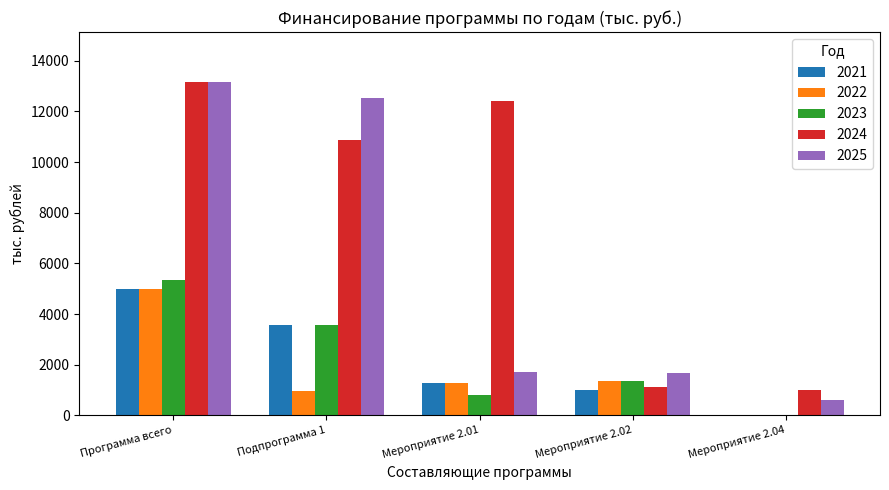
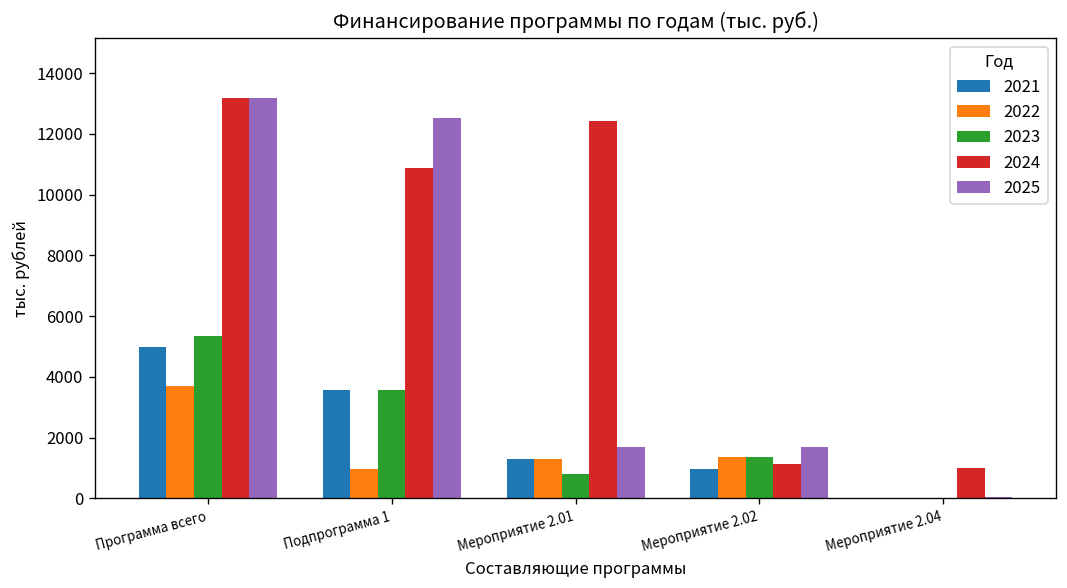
2022, Программа всего: 5000 -> 3700
2025, Мероприятие 2.04: 600 -> 0
